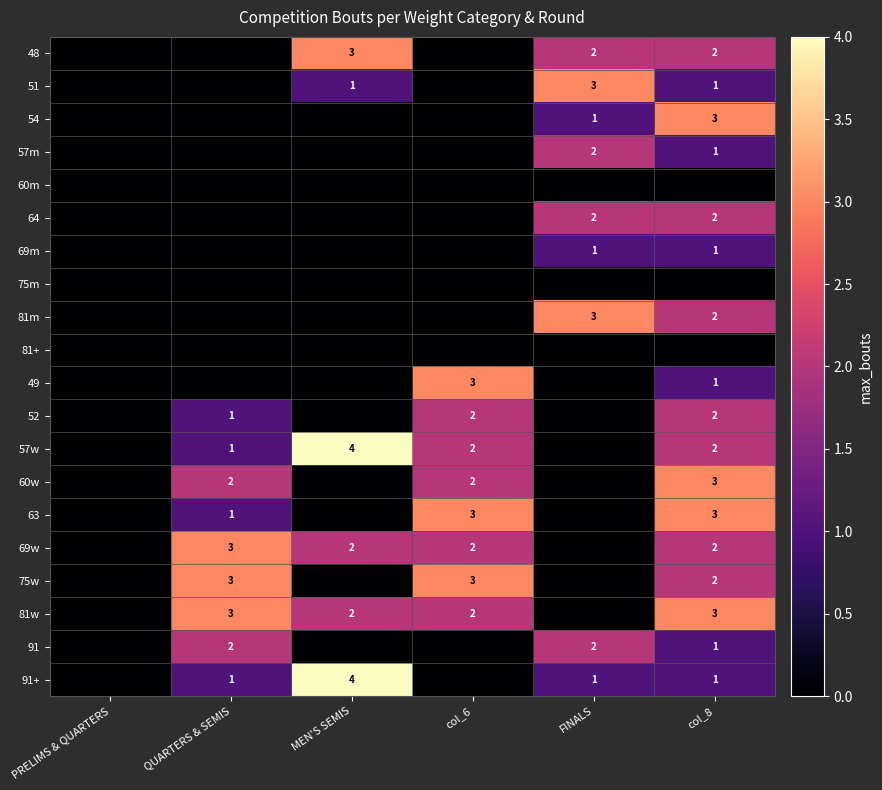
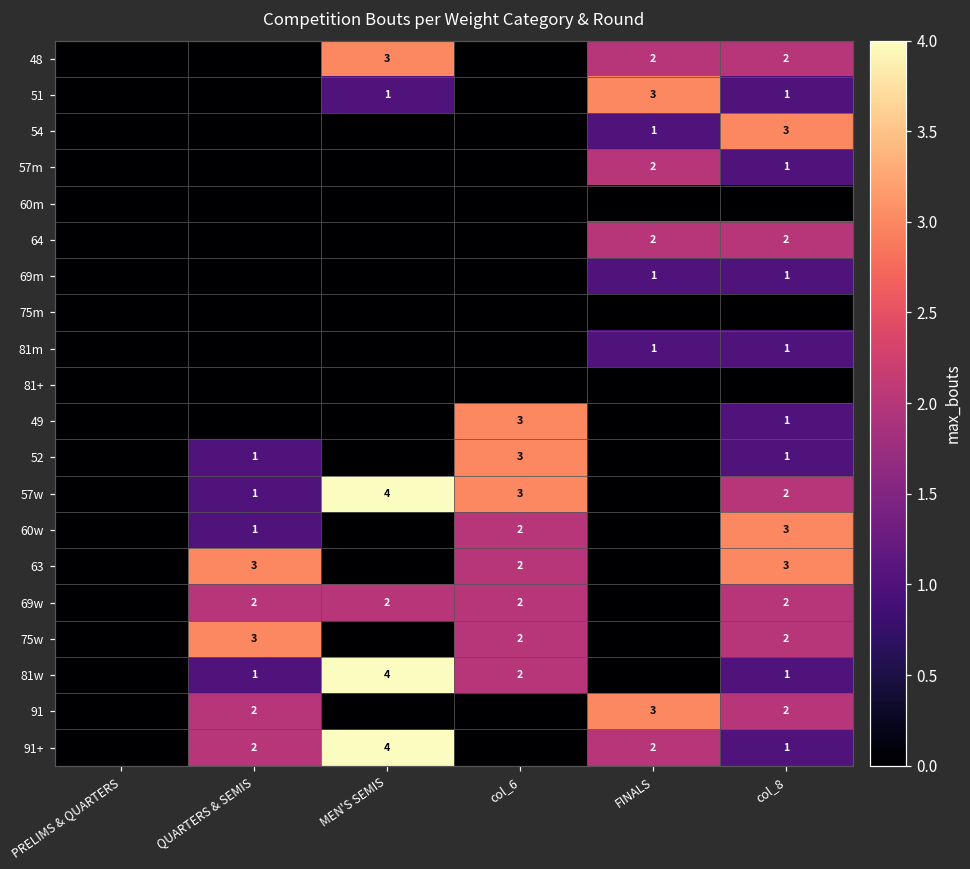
81m, FINALS: 3 -> 1
81m, col_8: 2 -> 1
52, col_6: 2 -> 3
52, col_8: 2 -> 1
57w, col_6: 2 -> 3
60w, QUARTERS & SEMIS: 2 -> 1
63, QUARTERS & SEMIS: 1 -> 3
63, col_6: 3 -> 2
69w, QUARTERS & SEMIS: 3 -> 2
75w, col_6: 3 -> 2
81w, QUARTERS & SEMIS: 3 -> 1
81w, MEN'S SEMIS: 2 -> 4
81w, col_8: 3 -> 1
91, FINALS: 2 -> 3
91, col_8: 1 -> 2
91+, QUARTERS & SEMIS: 1 -> 2
91+, FINALS: 1 -> 2
